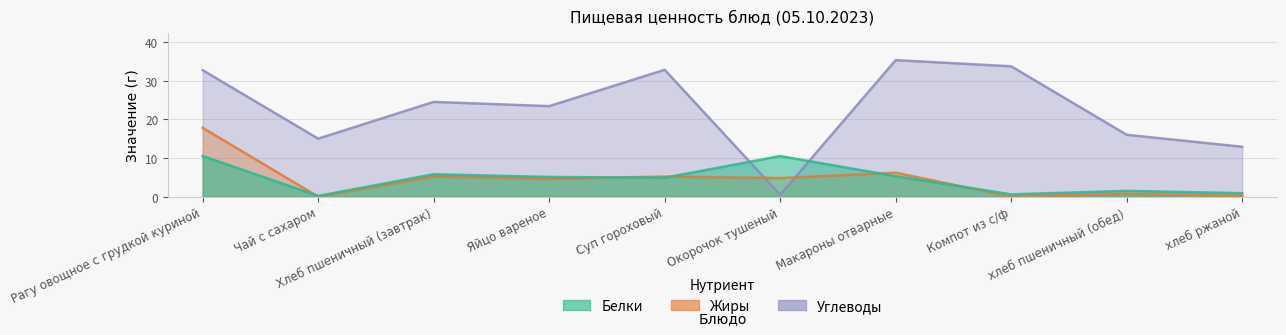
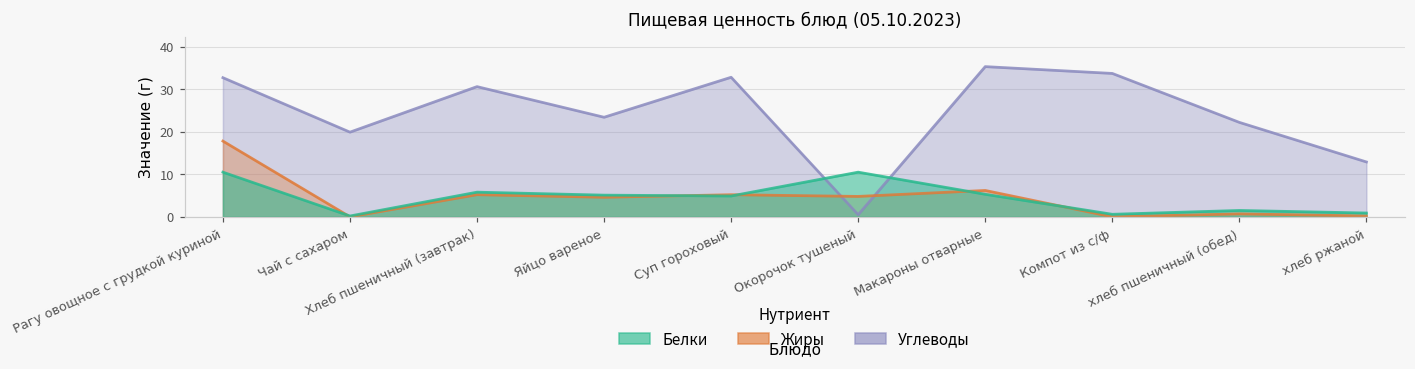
Углеводы, Чай с сахаром: 15 -> 20
Углеводы, Хлеб пшеничный (завтрак): 25 -> 31
Углеводы, хлеб пшеничный (обед): 16 -> 22
